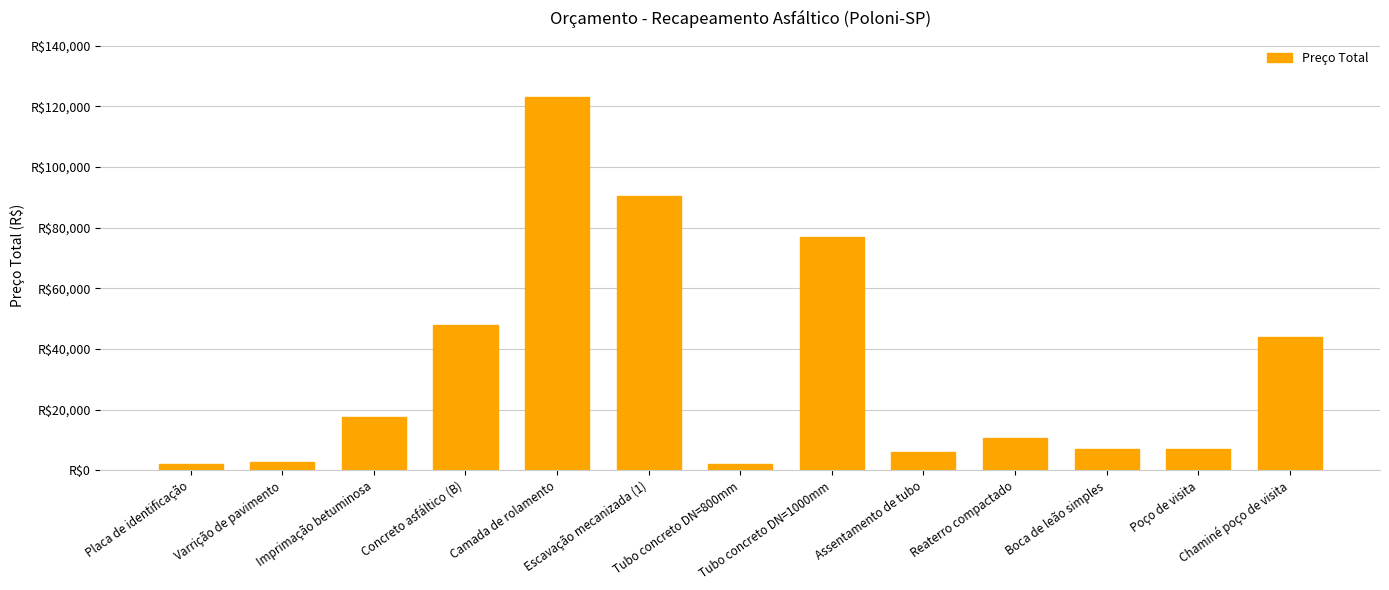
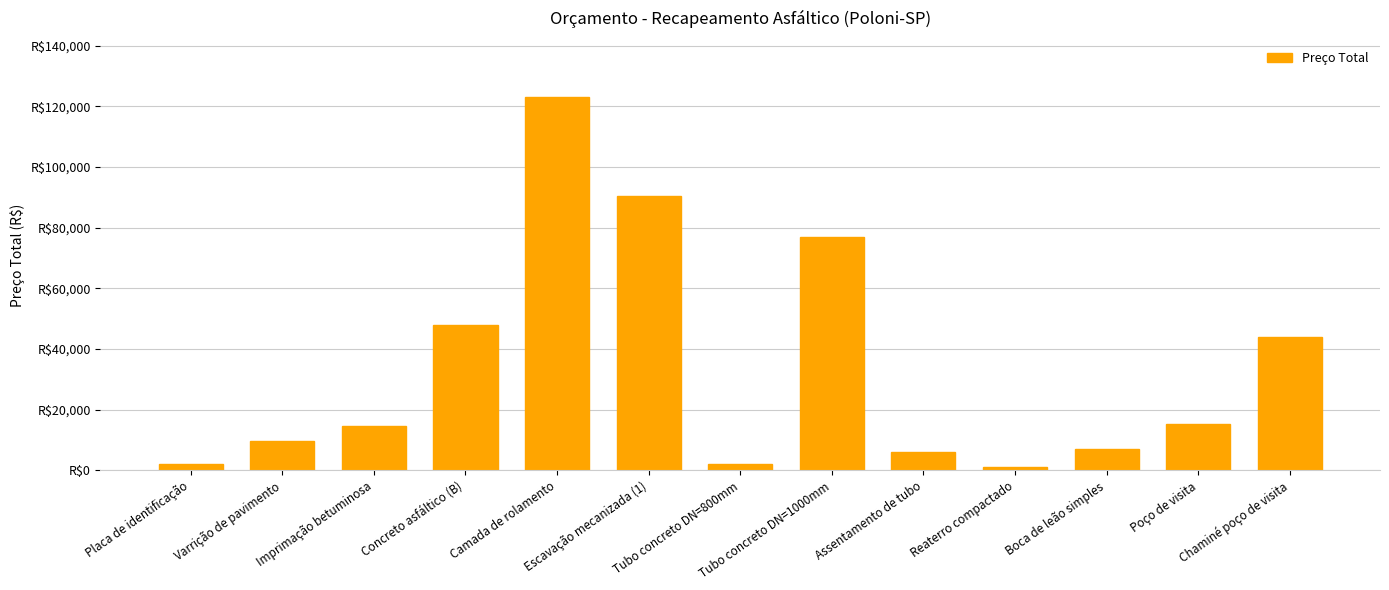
Varrição de pavimento: R$3,000 -> R$10,000
Imprimação betuminosa: R$17,000 -> R$15,000
Reaterro compactado: R$11,000 -> R$1,000
Poço de visita: R$7,000 -> R$15,000
